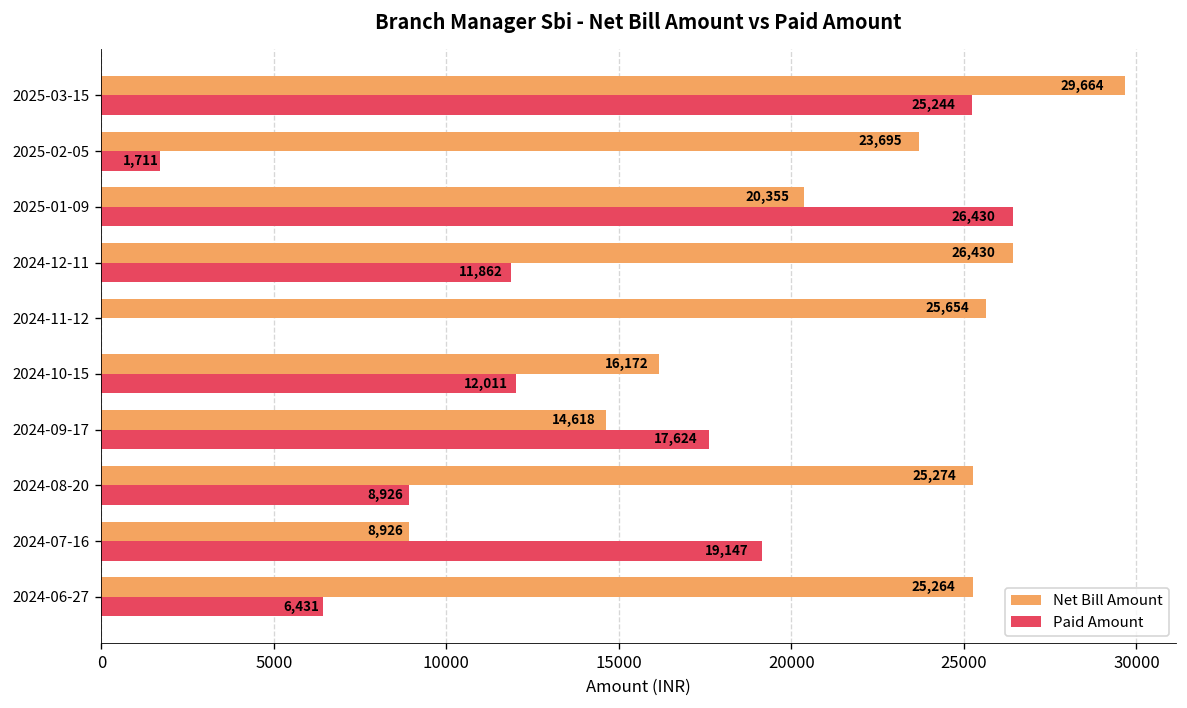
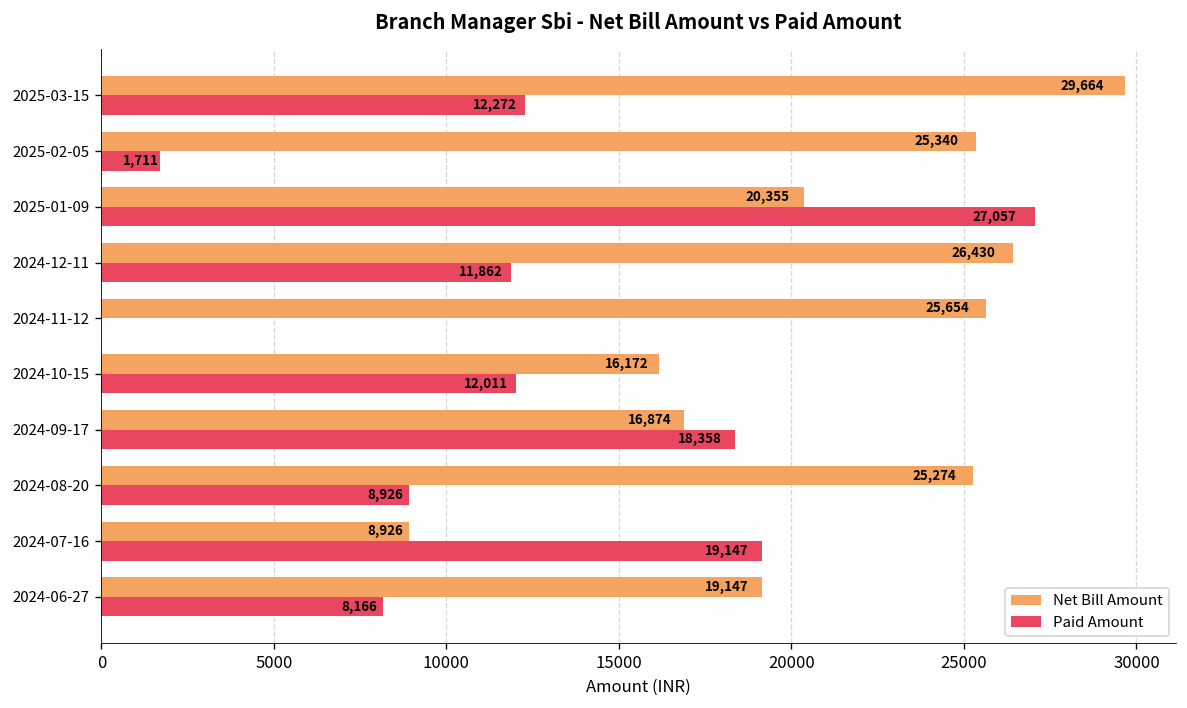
Paid Amount, 2025-03-15: 25,244 -> 12,272
Net Bill Amount, 2025-02-05: 23,695 -> 25,340
Paid Amount, 2025-01-09: 26,430 -> 27,057
Net Bill Amount, 2024-09-17: 14,618 -> 16,874
Paid Amount, 2024-09-17: 17,624 -> 18,358
Net Bill Amount, 2024-06-27: 25,264 -> 19,147
Paid Amount, 2024-06-27: 6,431 -> 8,166
